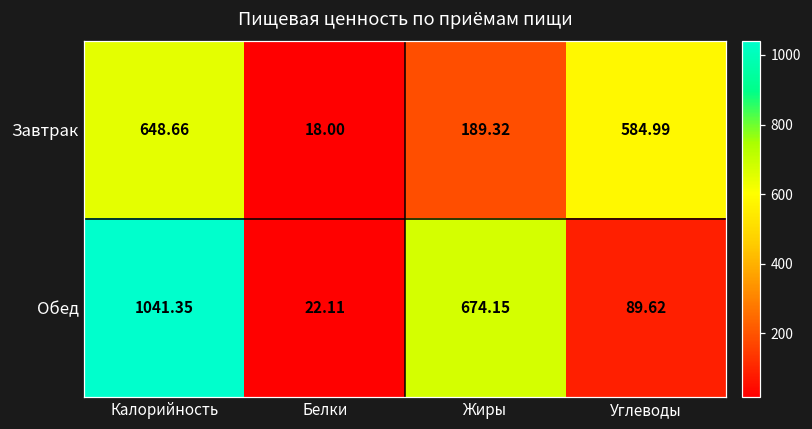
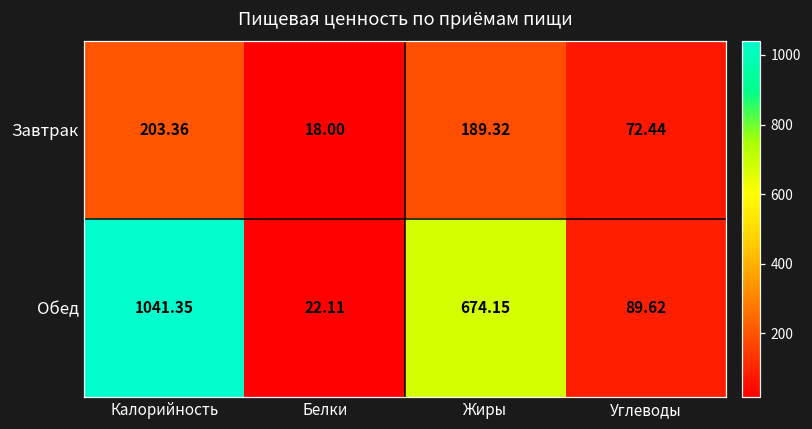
Завтрак, Калорийность: 648.66 -> 203.36
Завтрак, Углеводы: 584.99 -> 72.44
